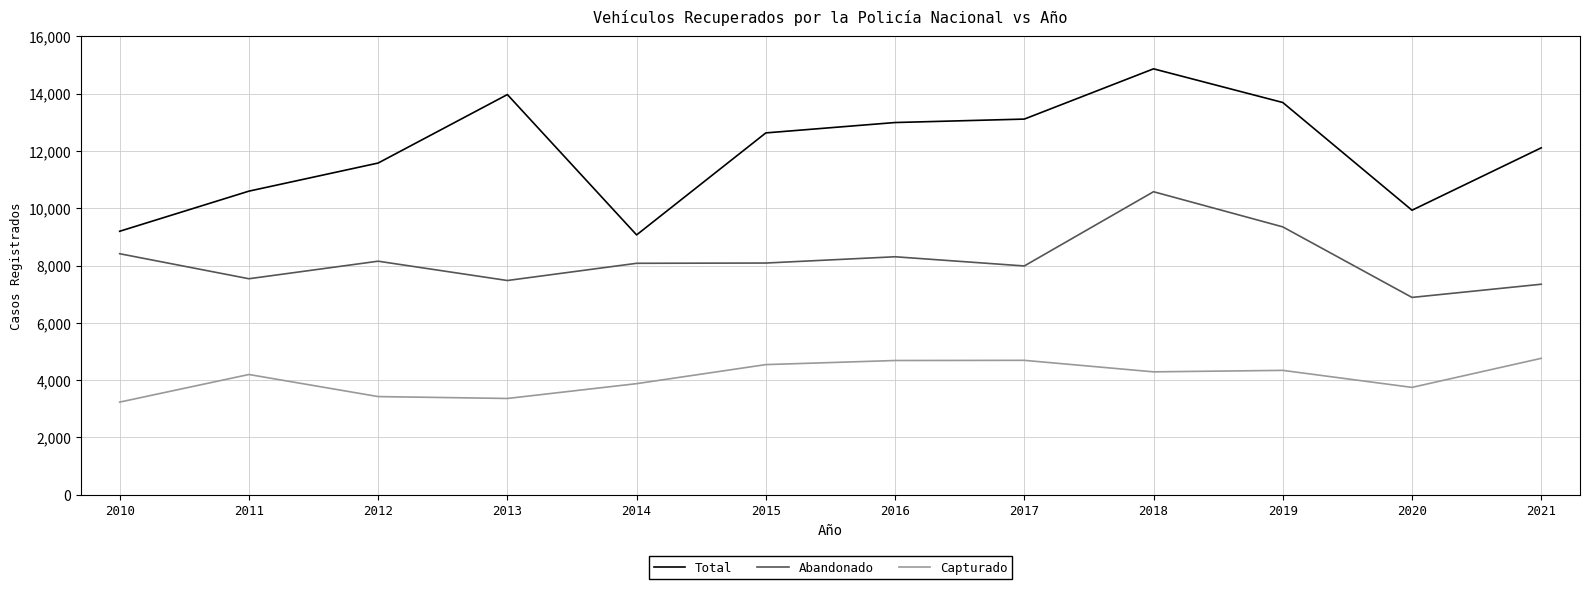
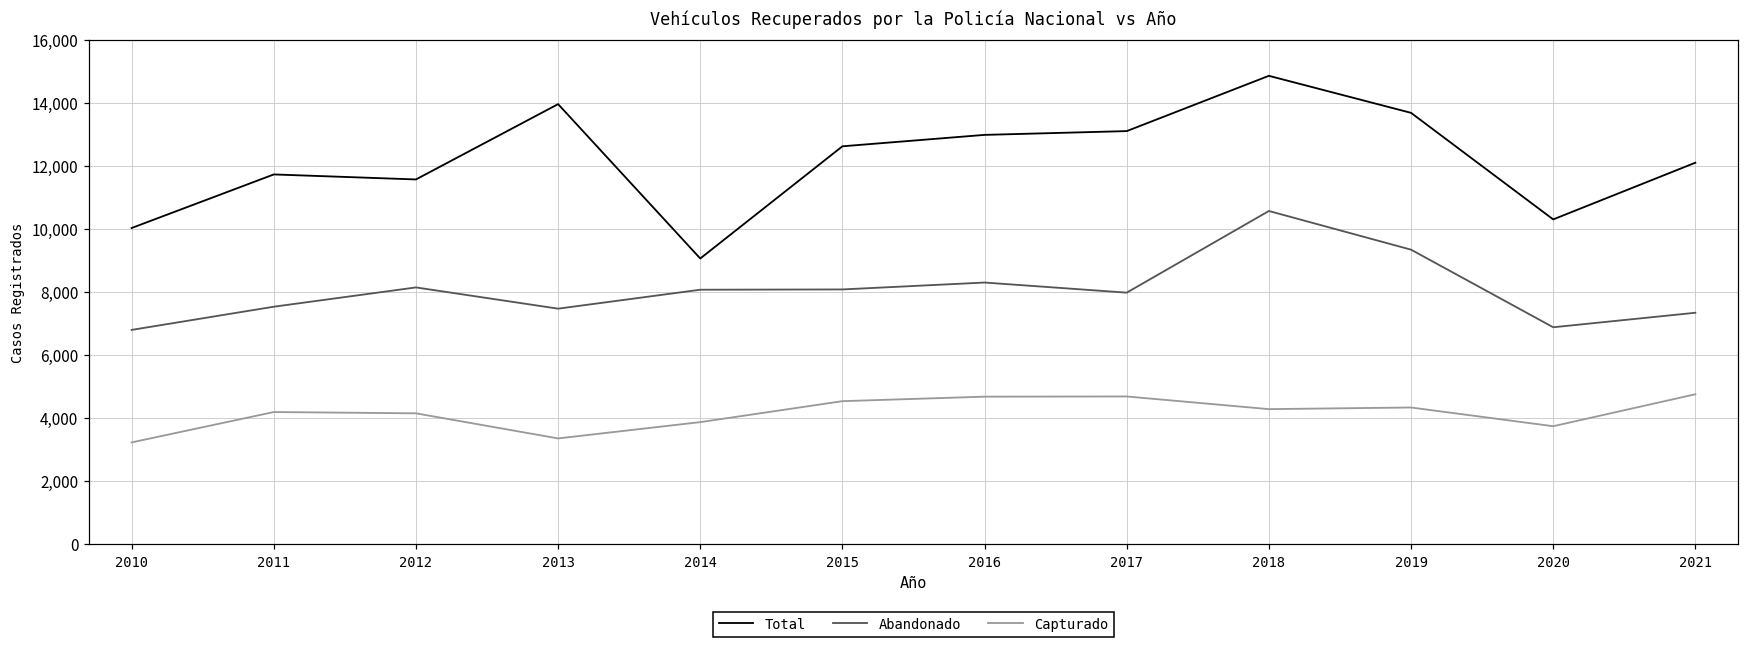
Total, 2010: 9,200 -> 10,000
Abandonado, 2010: 8,400 -> 6,800
Total, 2011: 10,600 -> 11,700
Capturado, 2012: 3,400 -> 4,200
Total, 2020: 9,900 -> 10,300
